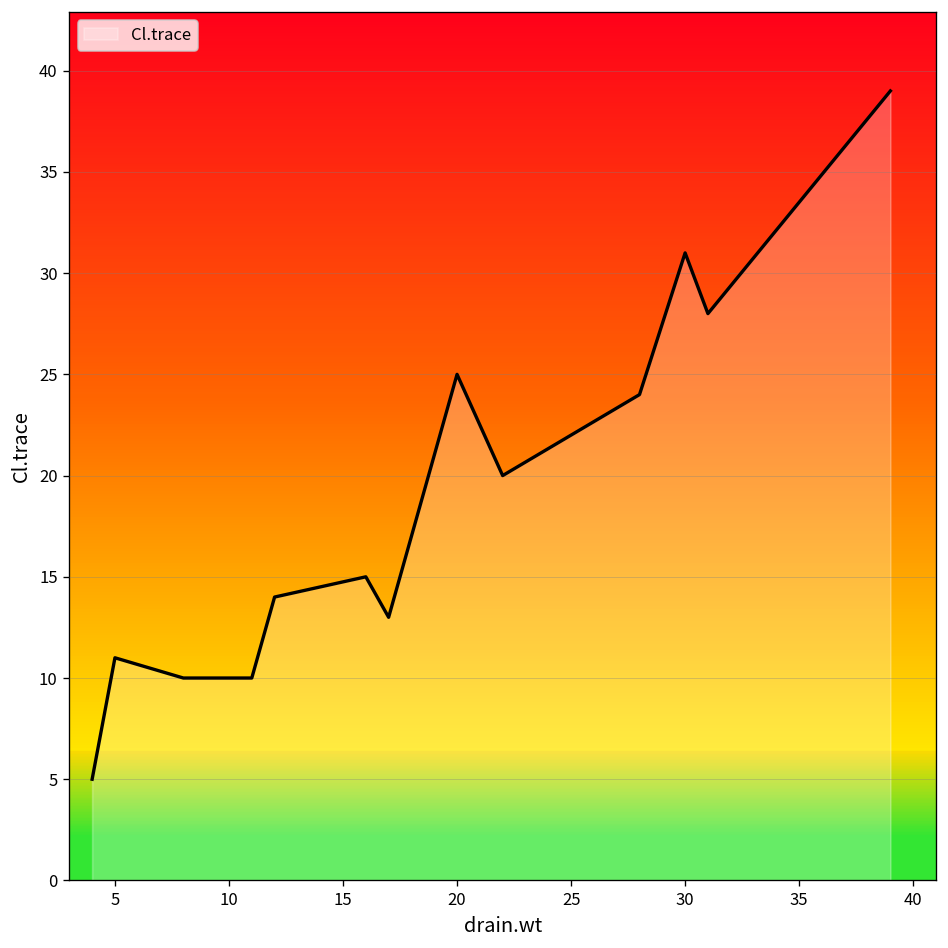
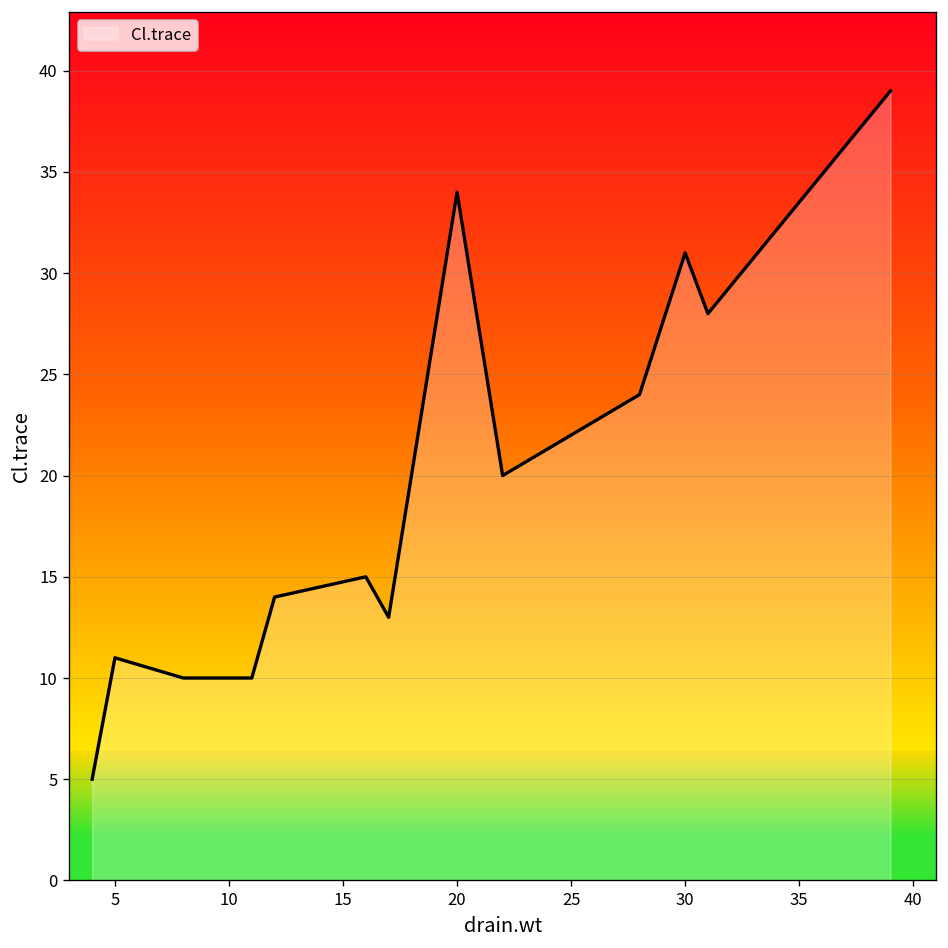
20: 25 -> 34
